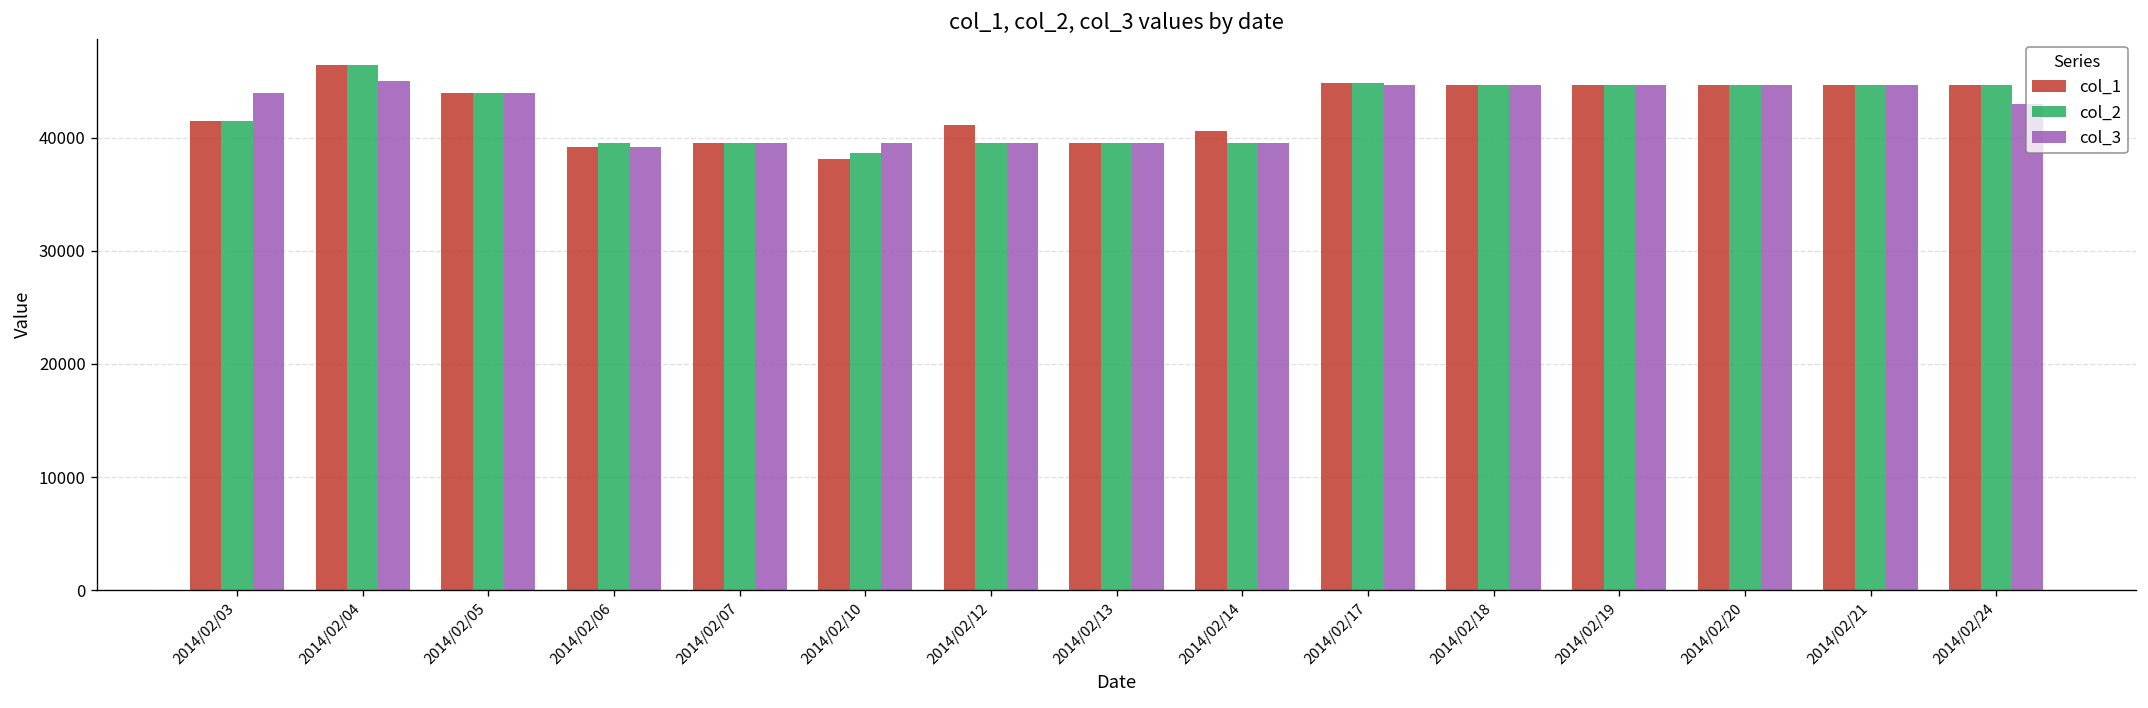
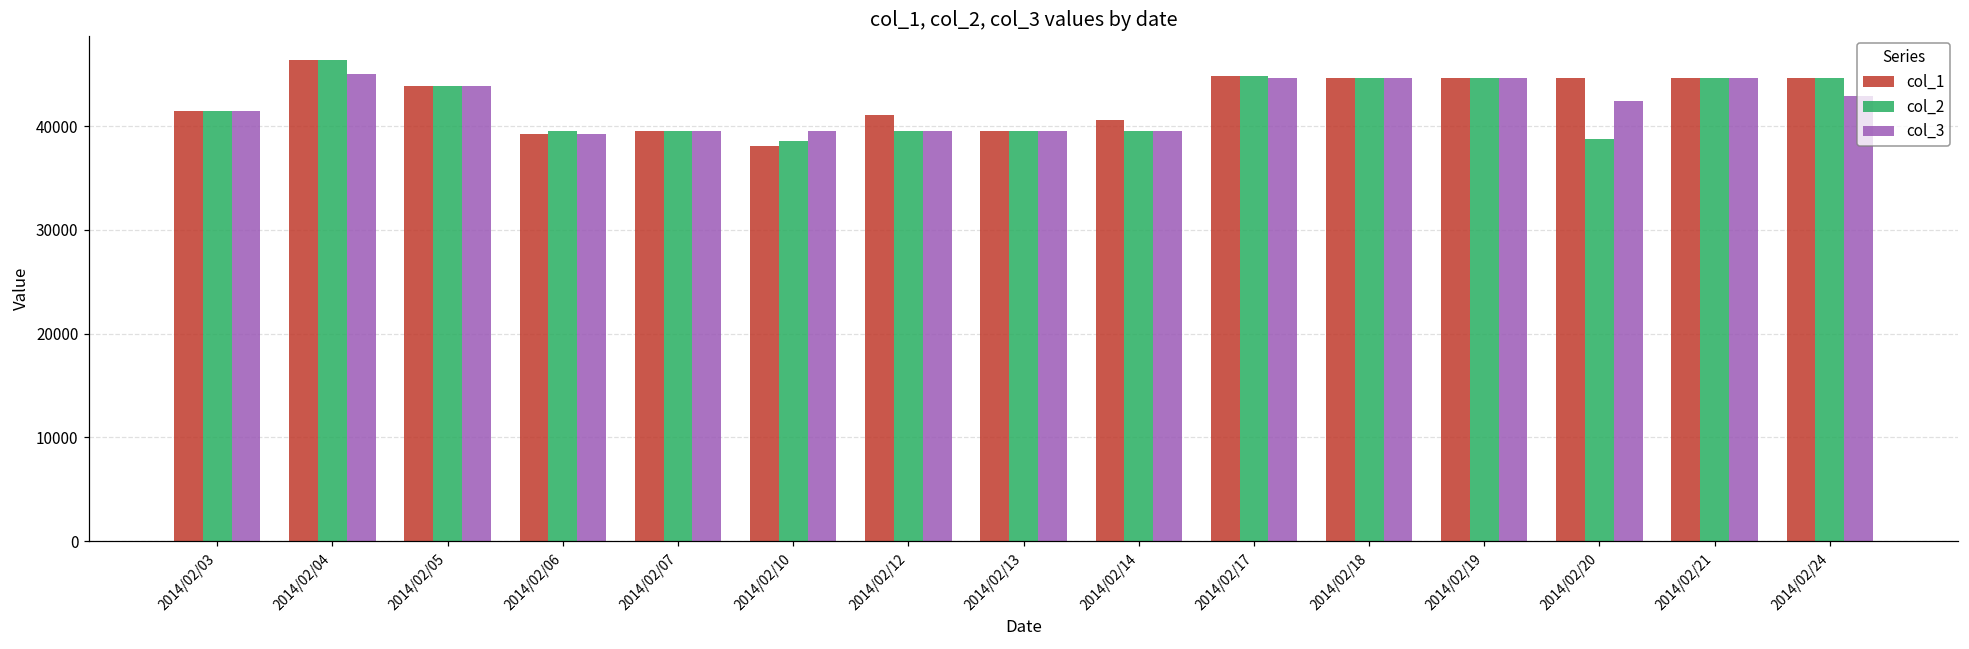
col_3, 2014/02/03: 44000 -> 41000
col_2, 2014/02/20: 45000 -> 39000
col_3, 2014/02/20: 45000 -> 42000
